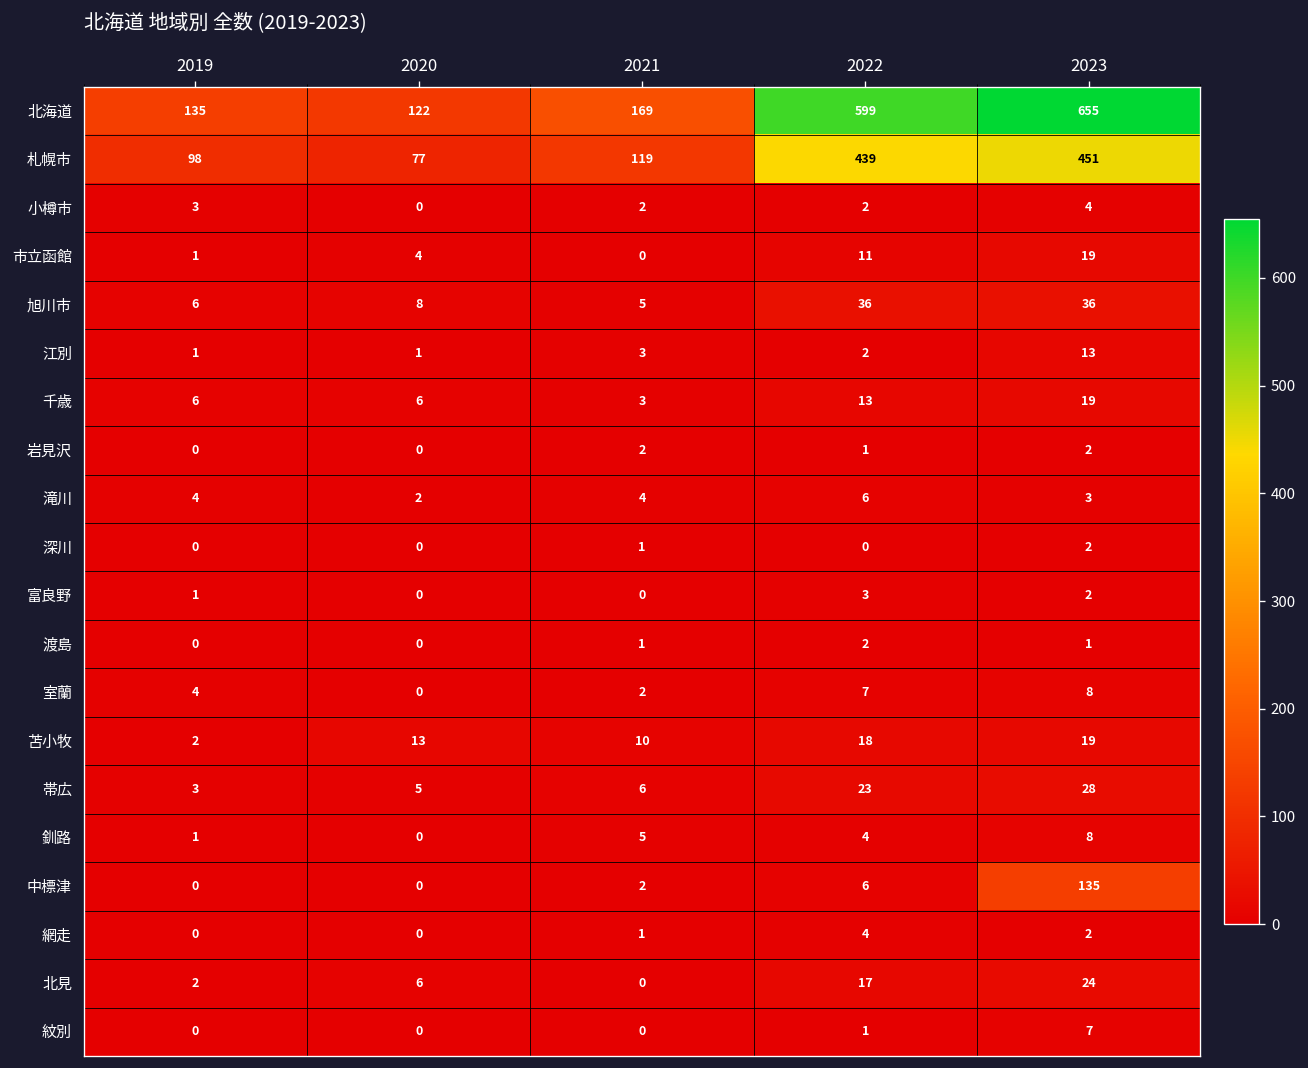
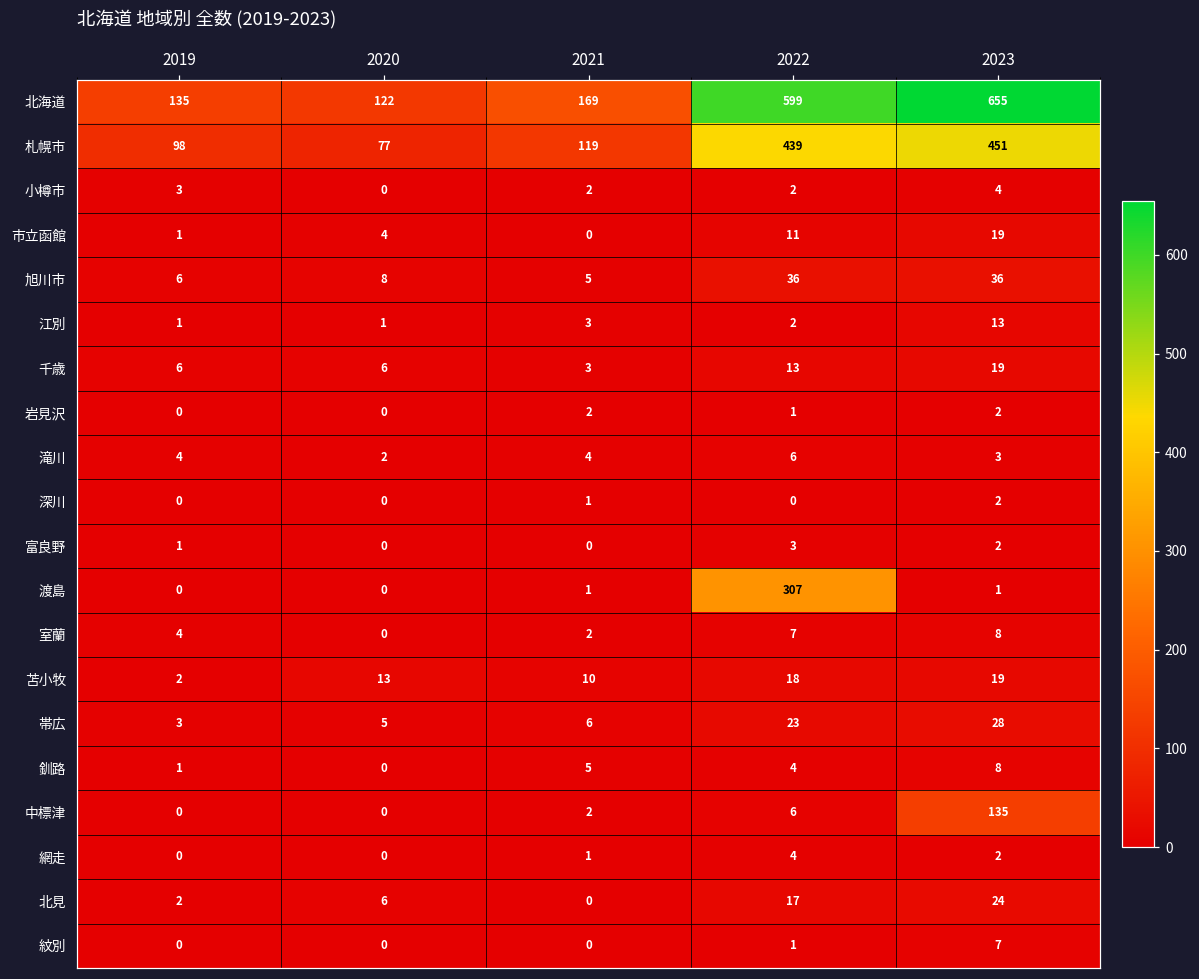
渡島, 2022: 2 -> 307
